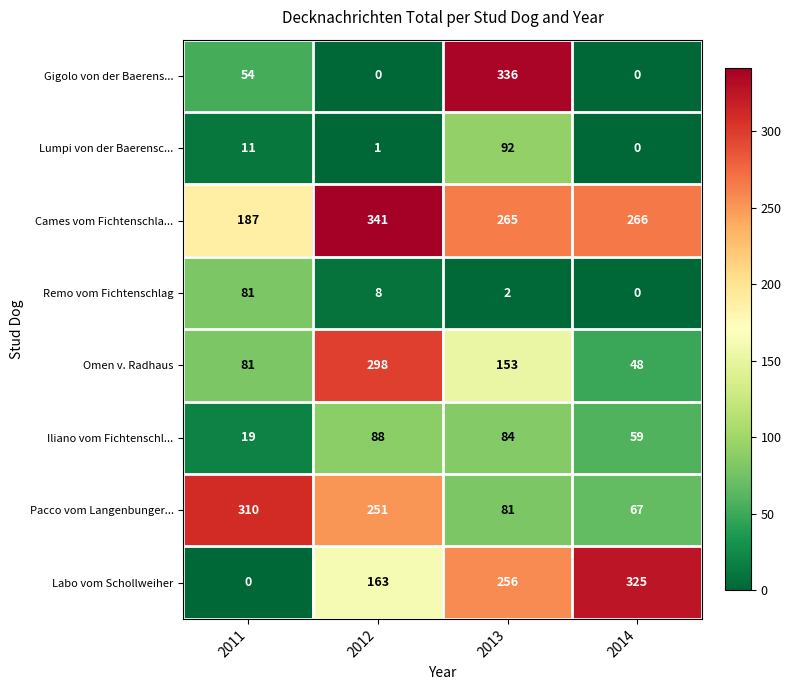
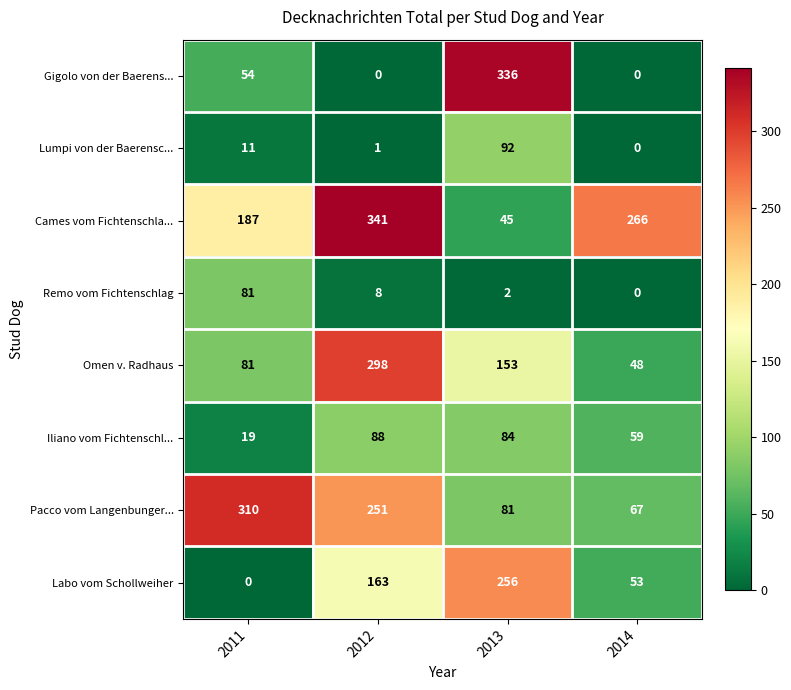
Cames vom Fichtenschla..., 2013: 265 -> 45
Labo vom Schollweiher, 2014: 325 -> 53
